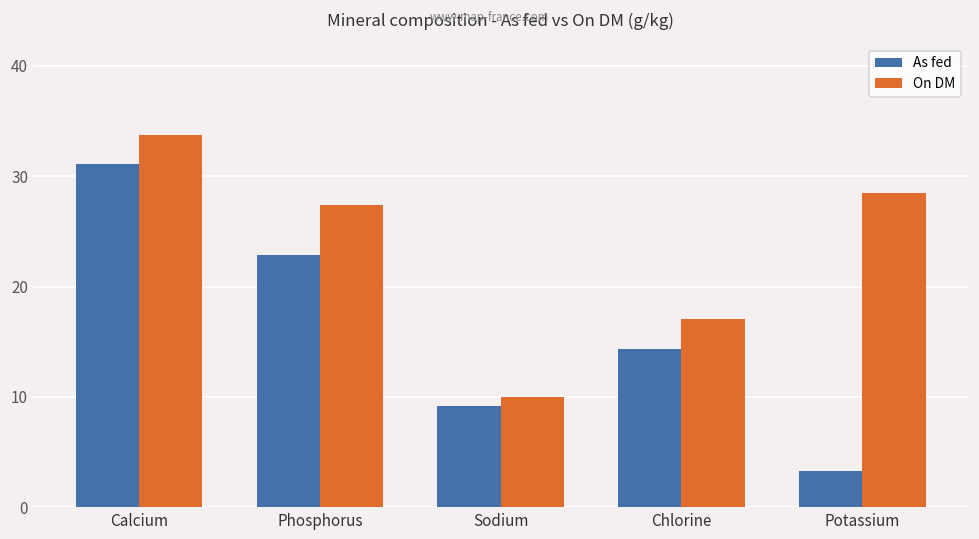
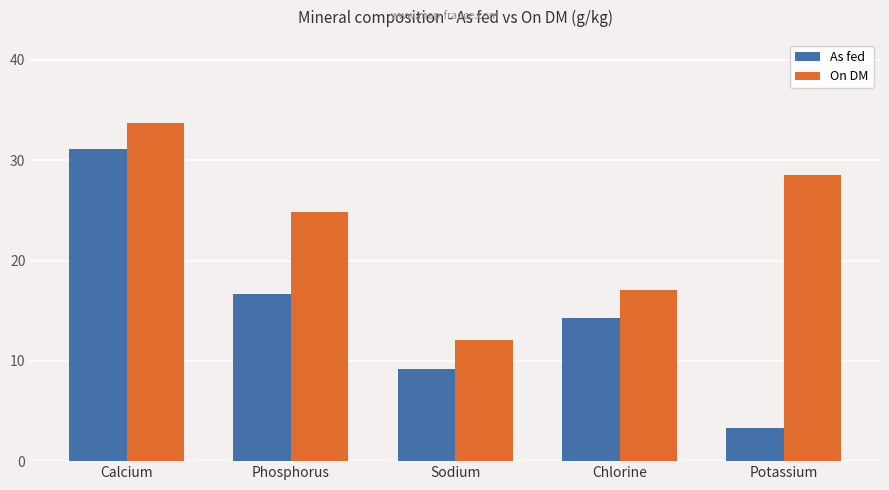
As fed, Phosphorus: 22.9 -> 16.7
On DM, Phosphorus: 27.4 -> 24.8
On DM, Sodium: 10.0 -> 12.1
